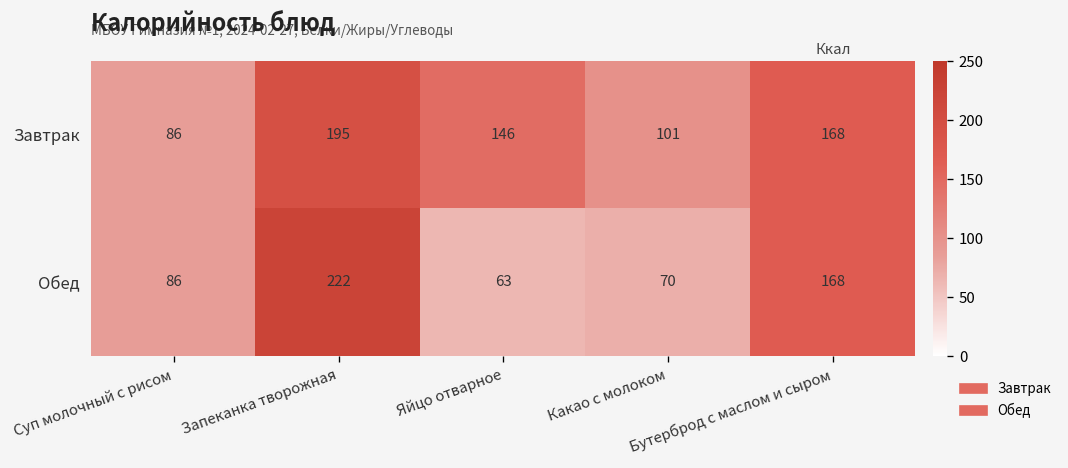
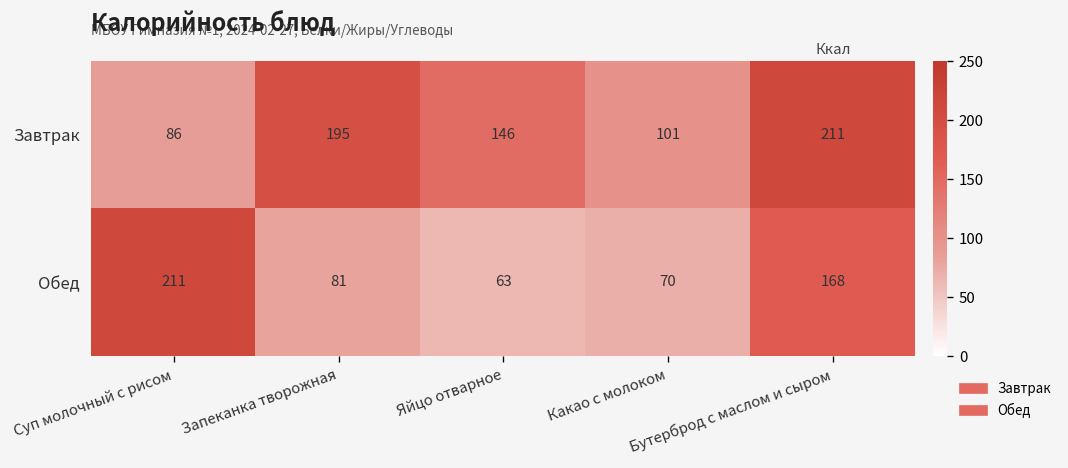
Завтрак, Бутерброд с маслом и сыром: 168 -> 211
Обед, Суп молочный с рисом: 86 -> 211
Обед, Запеканка творожная: 222 -> 81
